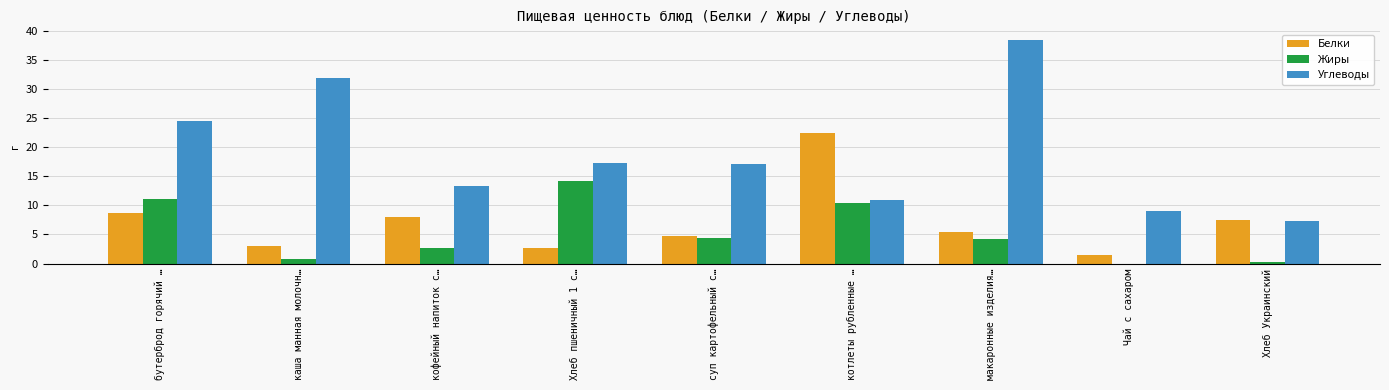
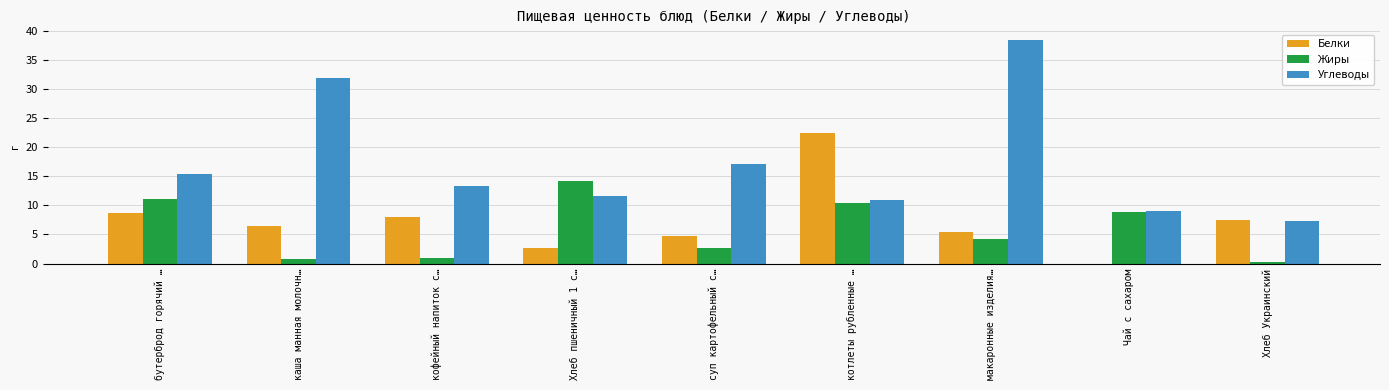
Углеводы, бутерброд горячий …: 25 -> 15
Белки, каша манная молочн…: 3 -> 6
Жиры, кофейный напиток с…: 3 -> 1
Углеводы, Хлеб пшеничный 1 с…: 17 -> 12
Жиры, суп картофельный с…: 4 -> 3
Белки, Чай с сахаром: 1 -> 0
Жиры, Чай с сахаром: 0 -> 9
